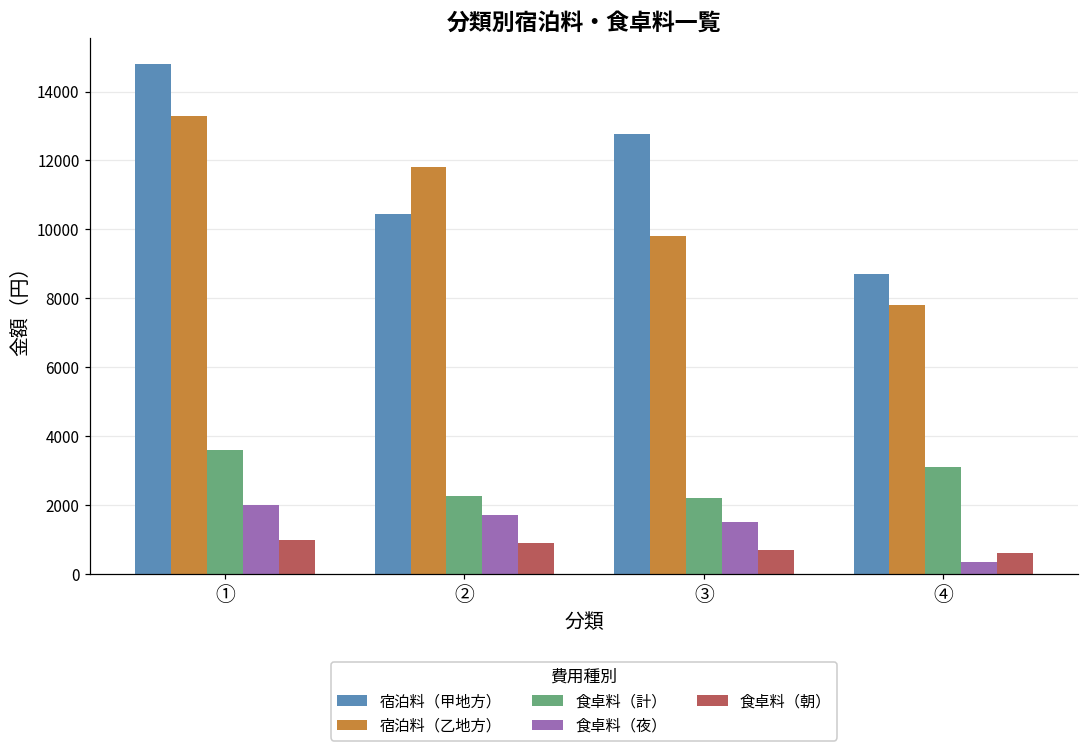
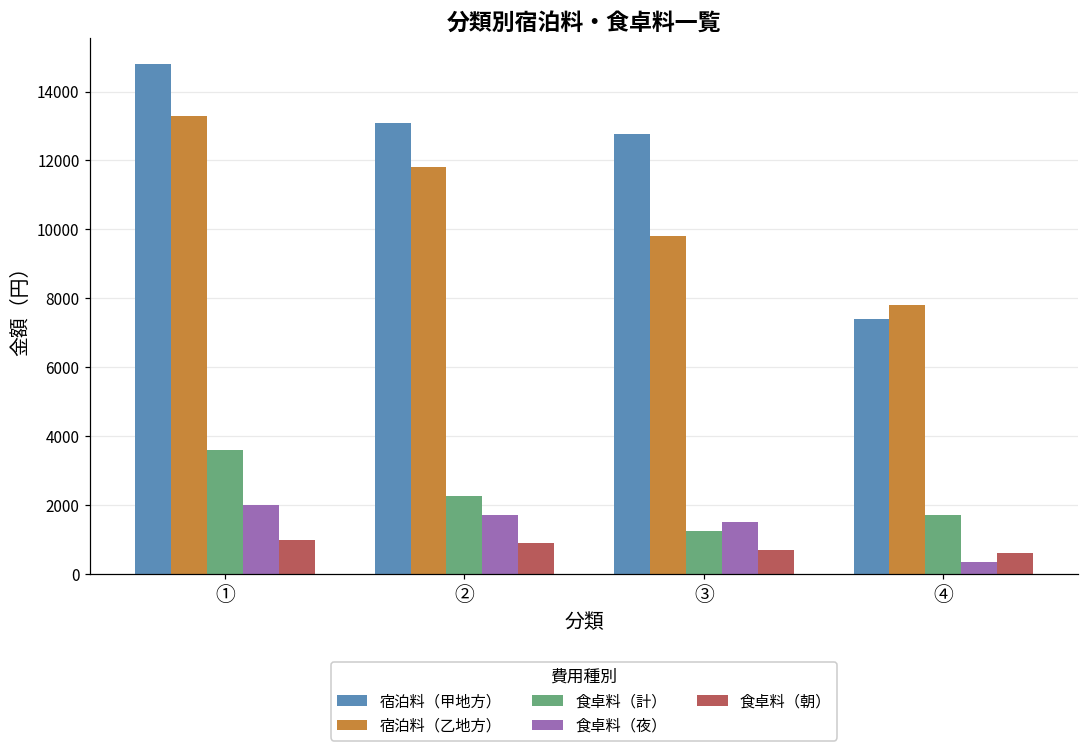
宿泊料（甲地方）, ②: 10400 -> 13100
食卓料（計）, ③: 2200 -> 1300
宿泊料（甲地方）, ④: 8700 -> 7400
食卓料（計）, ④: 3100 -> 1700
